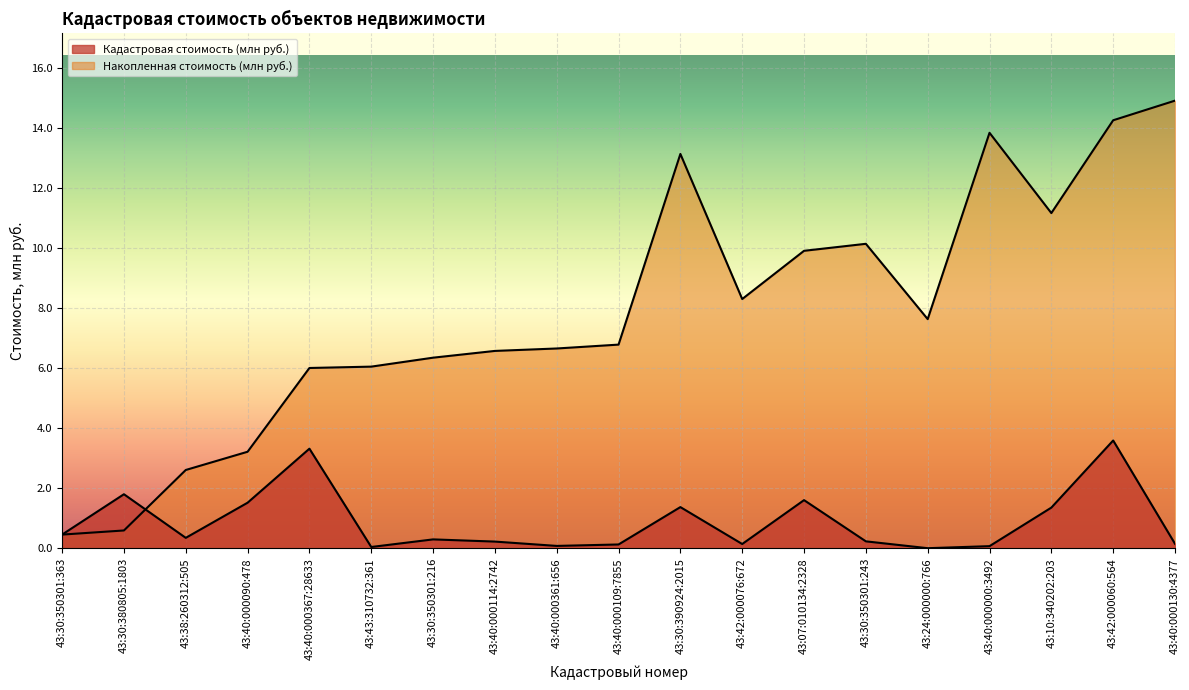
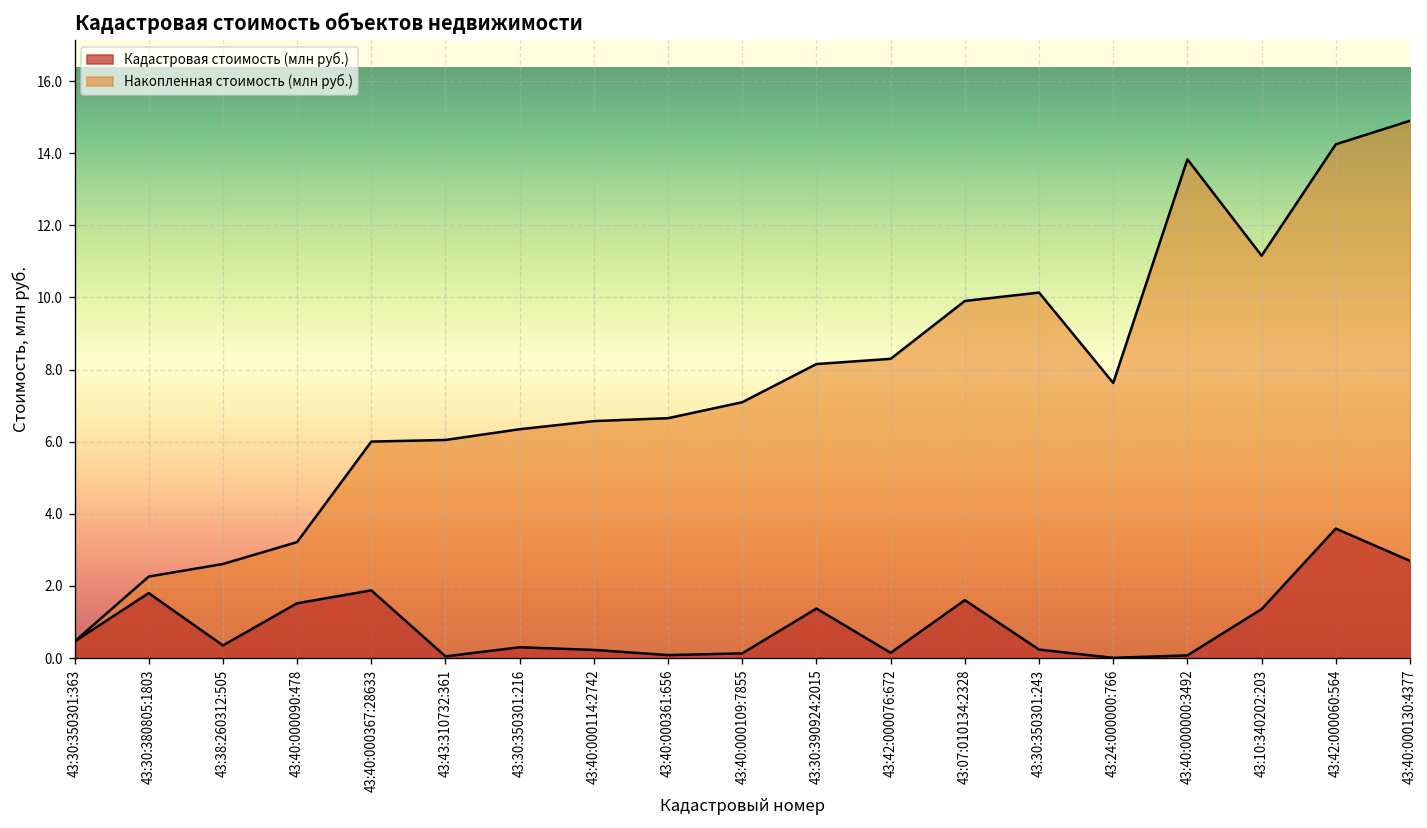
Накопленная стоимость (млн руб.), 43:30:380805:1803: 0.6 -> 2.3
Кадастровая стоимость (млн руб.), 43:40:000367:28633: 3.3 -> 1.9
Накопленная стоимость (млн руб.), 43:40:000109:7855: 6.8 -> 7.1
Накопленная стоимость (млн руб.), 43:30:390924:2015: 13.1 -> 8.2
Кадастровая стоимость (млн руб.), 43:40:000130:4377: 0.2 -> 2.7
